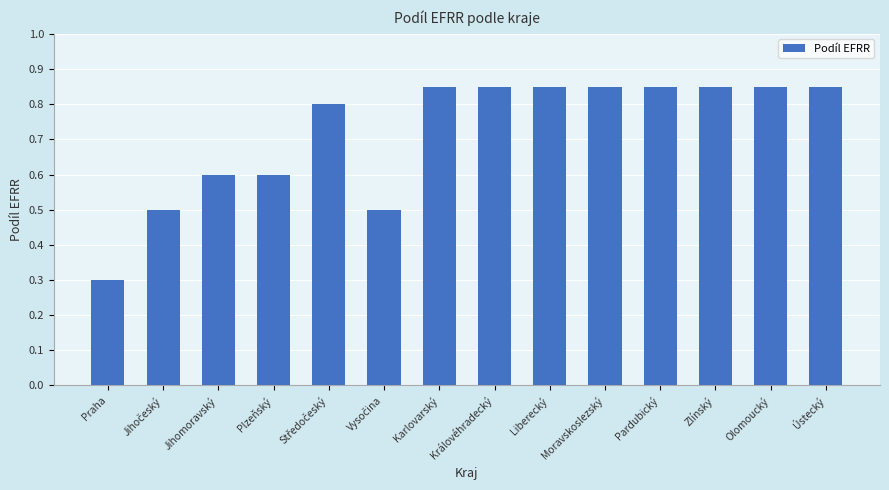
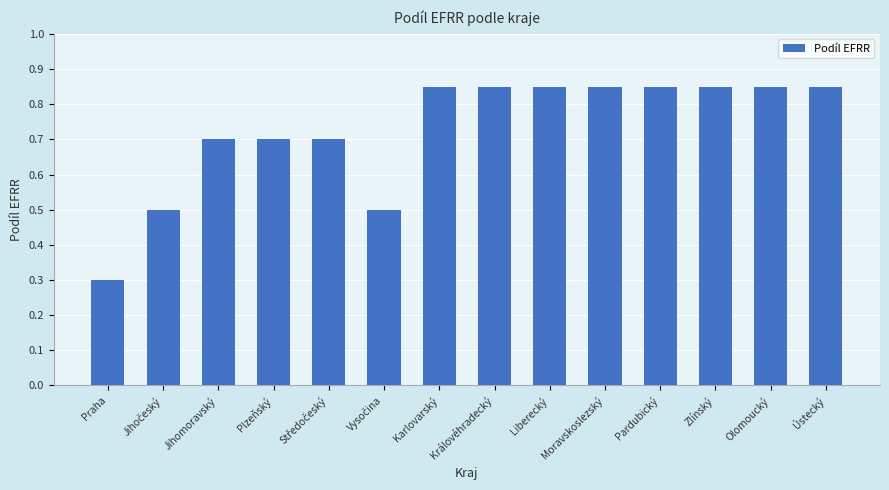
Jihomoravský: 0.6 -> 0.7
Plzeňský: 0.6 -> 0.7
Středočeský: 0.8 -> 0.7
